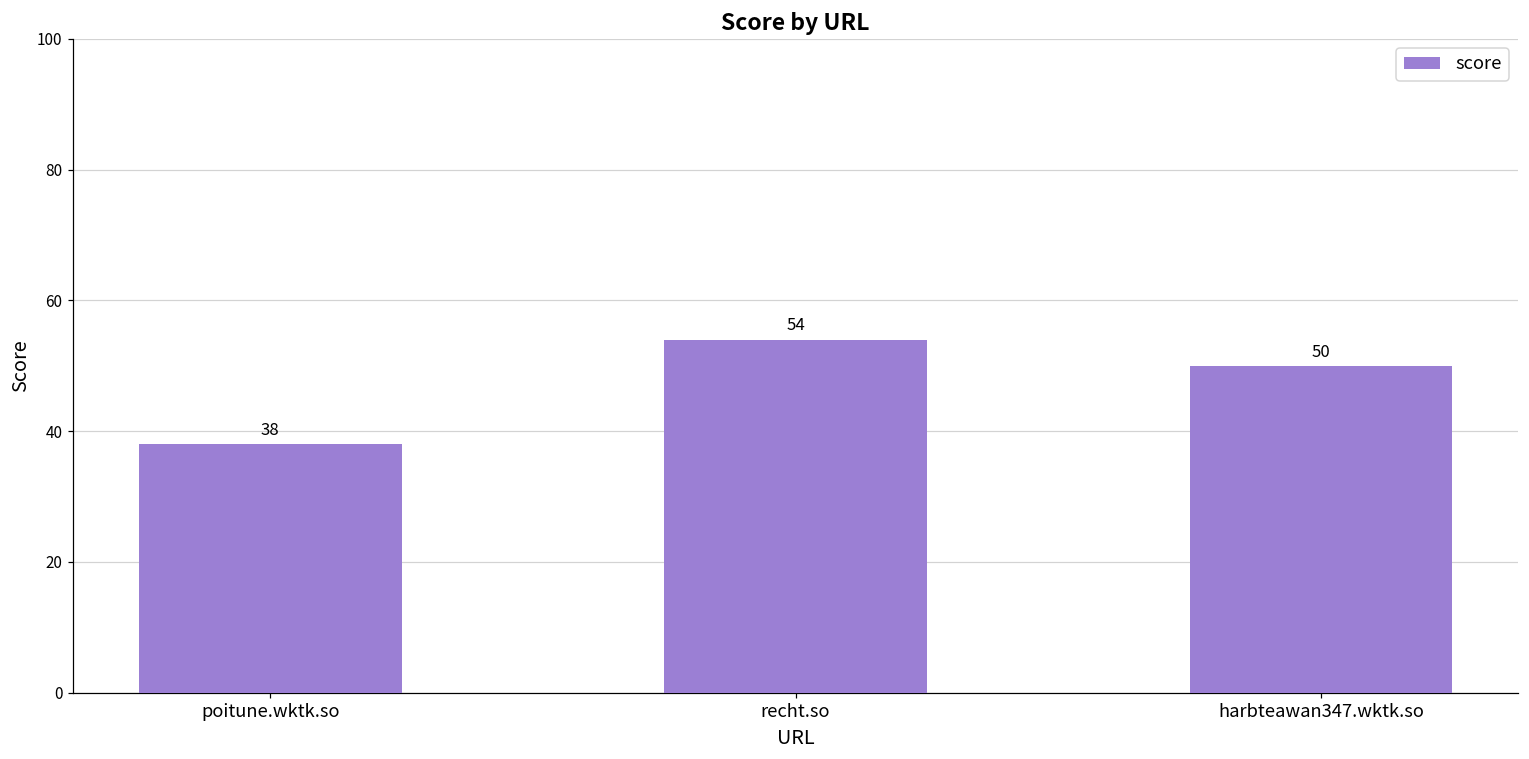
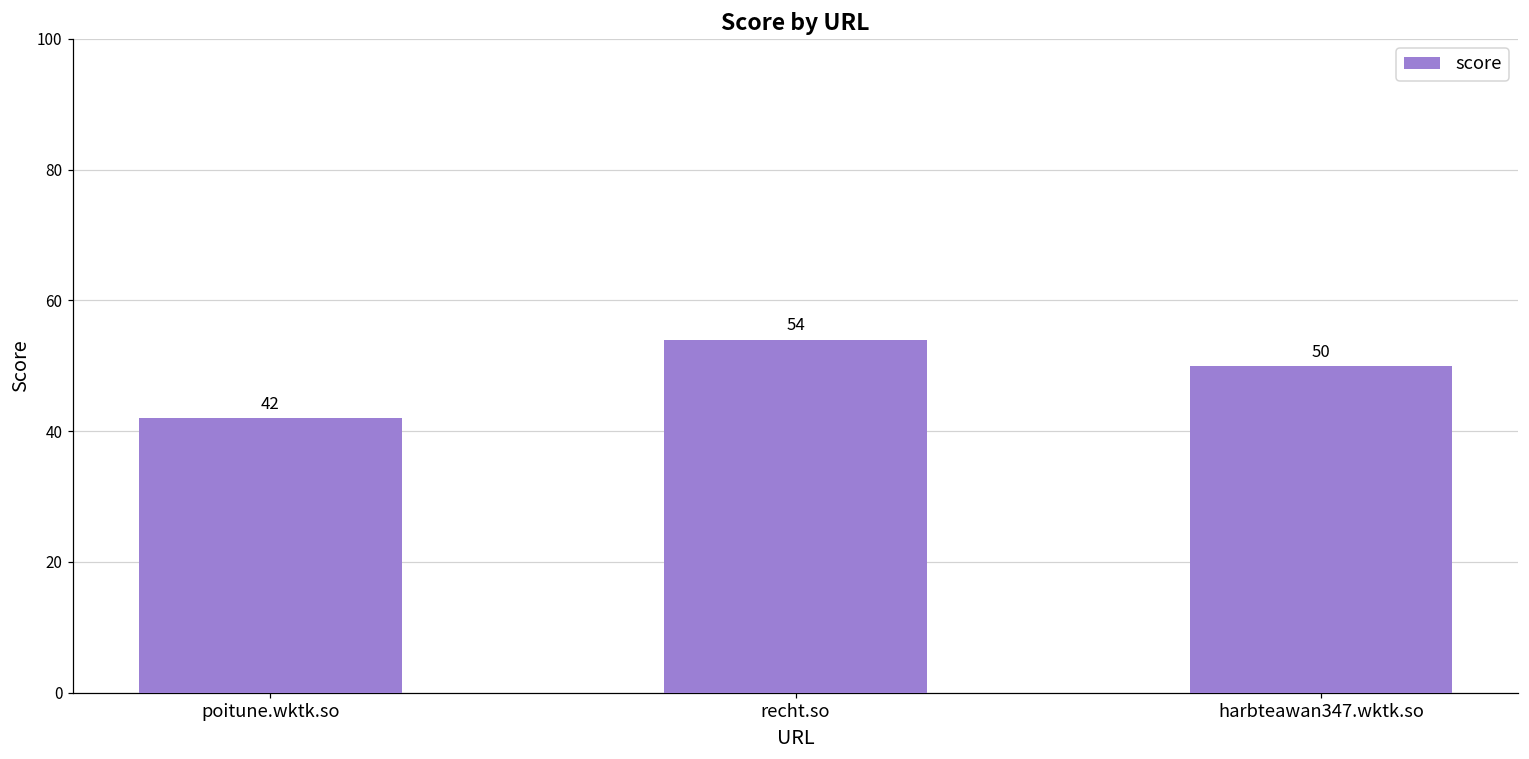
poitune.wktk.so: 38 -> 42
